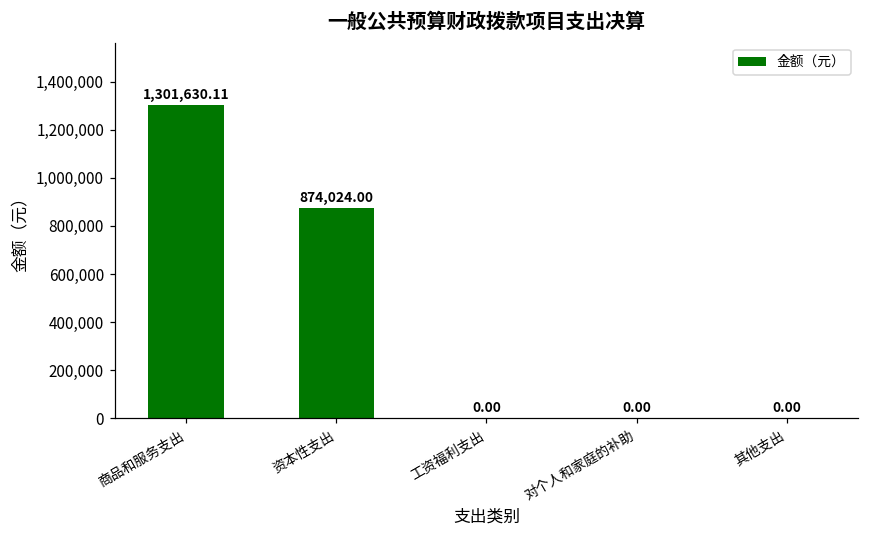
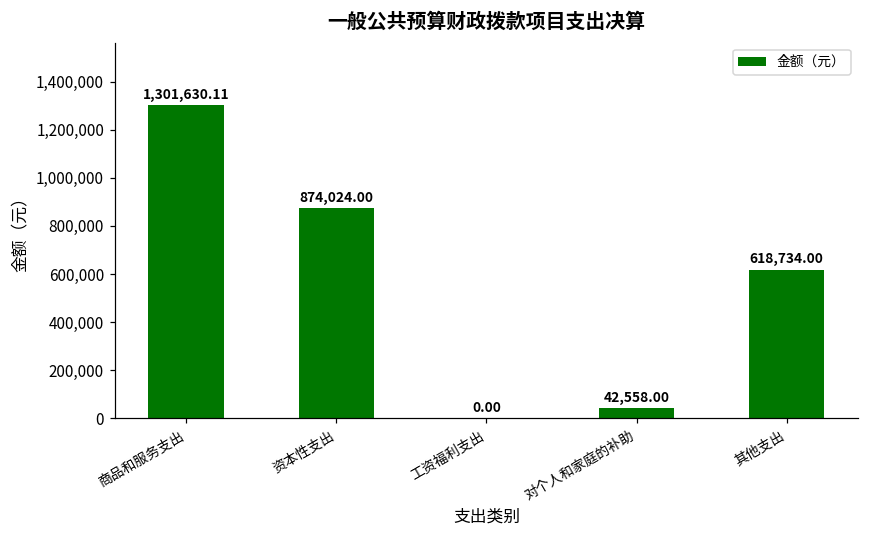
对个人和家庭的补助: 0.00 -> 42,558.00
其他支出: 0.00 -> 618,734.00
